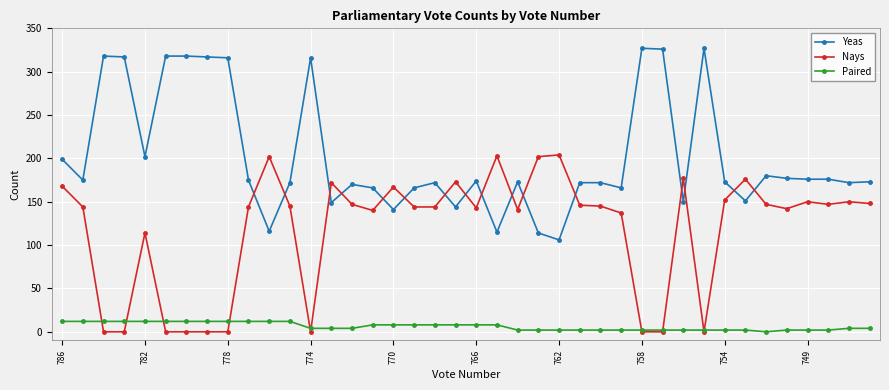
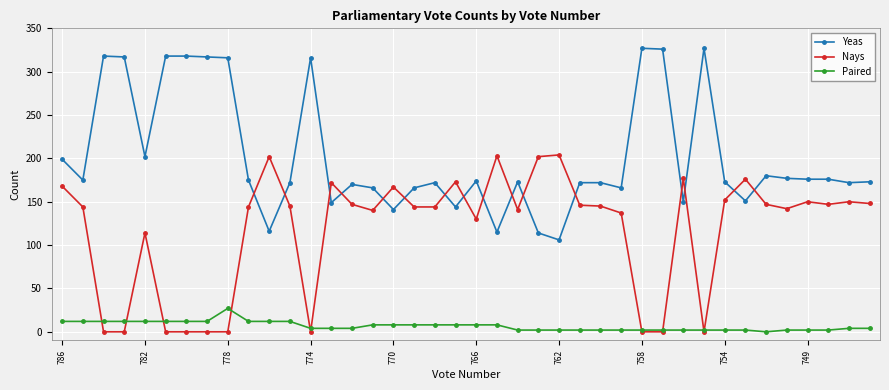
Paired, 778: 10 -> 30
Nays, 766: 140 -> 130
